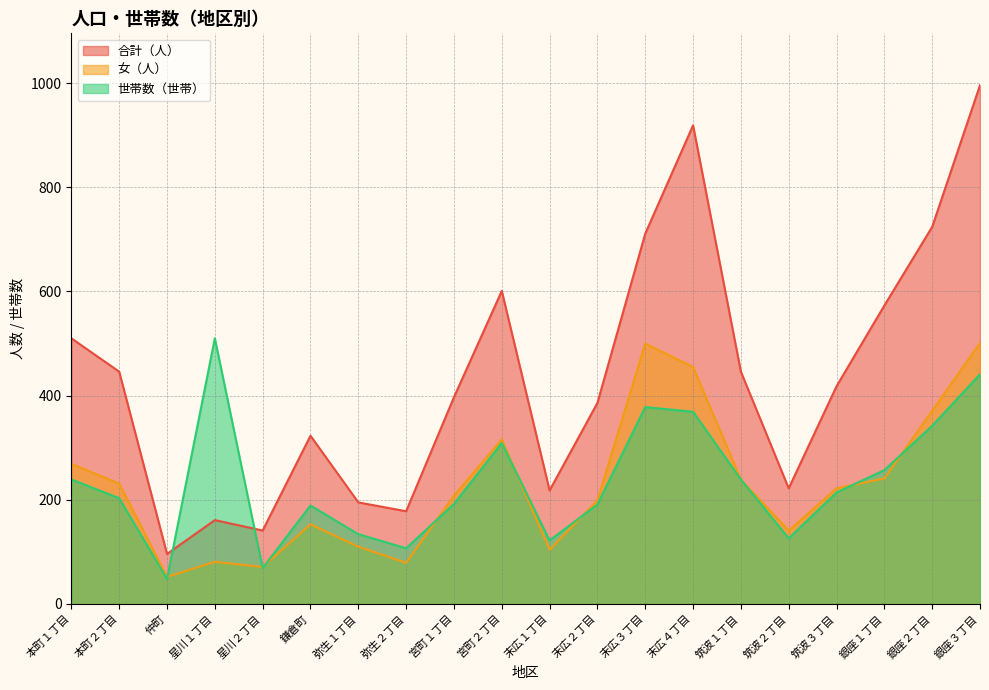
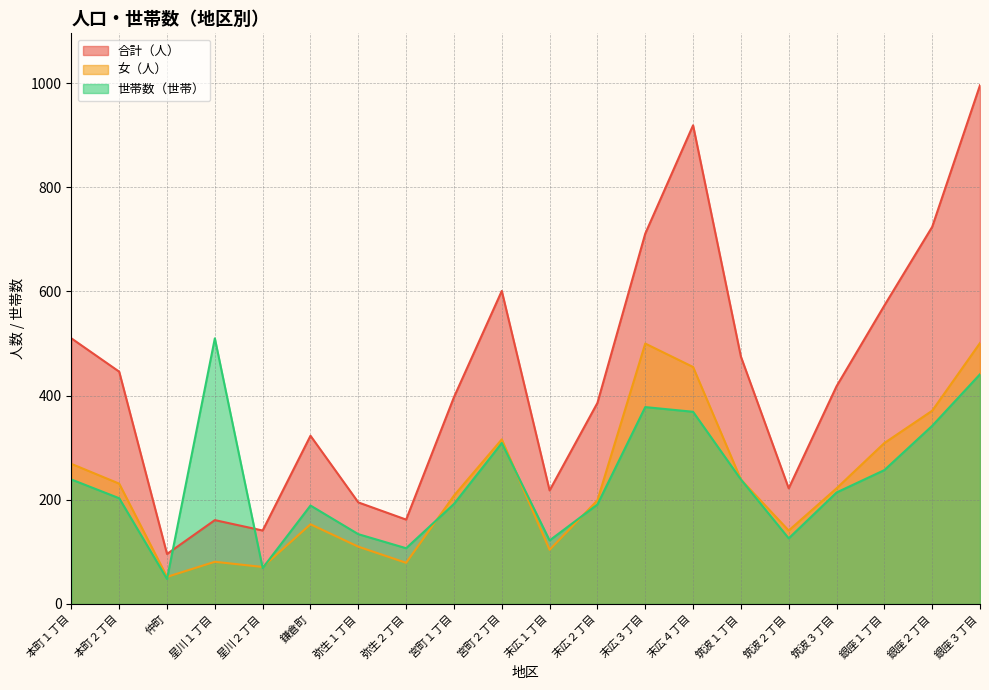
合計（人）, 弥生２丁目: 180 -> 160
合計（人）, 筑波１丁目: 450 -> 480
女（人）, 銀座１丁目: 240 -> 310
